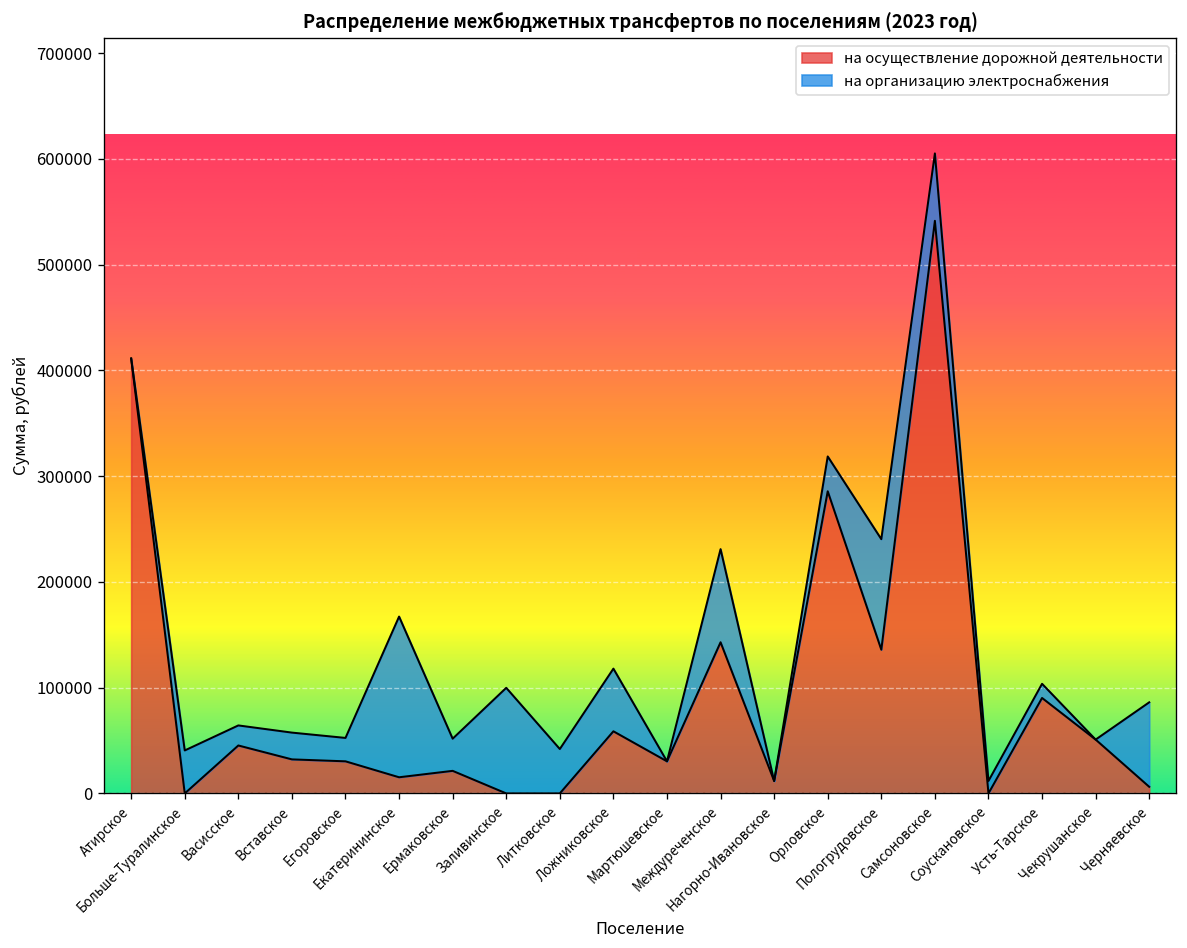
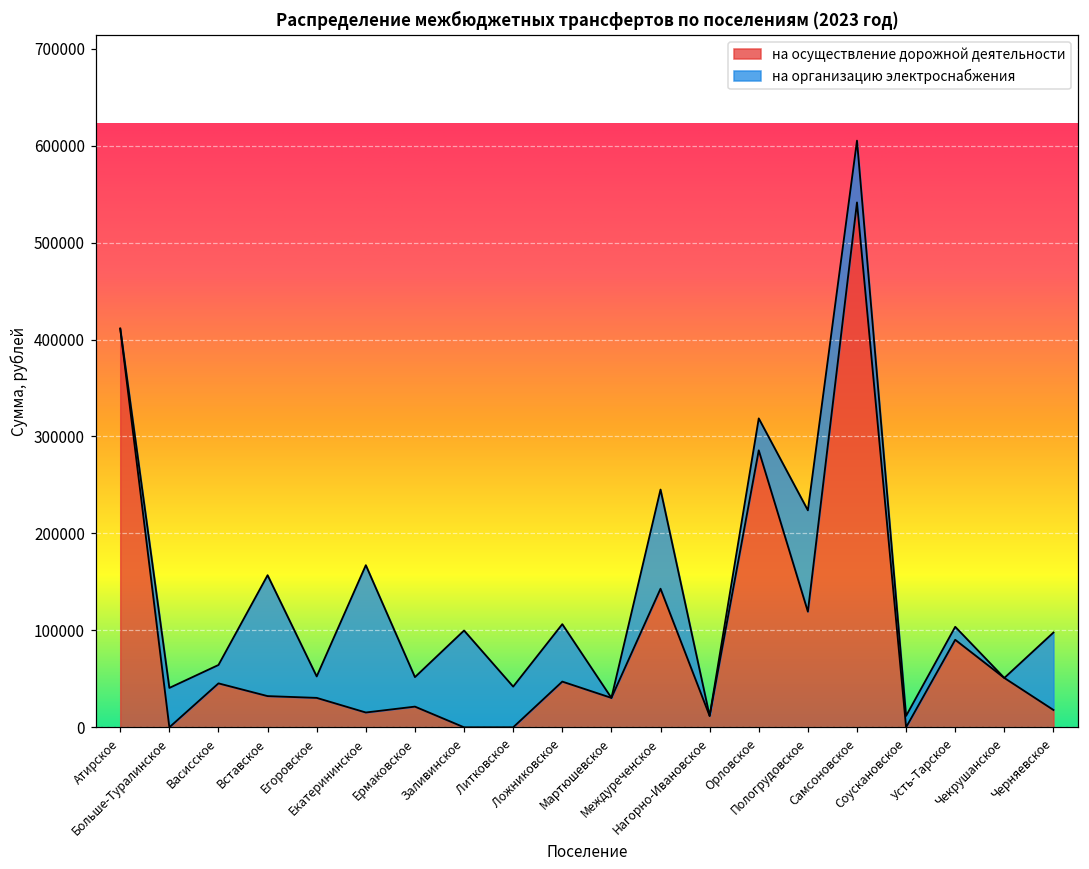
на организацию электроснабжения, Вставское: 30000 -> 120000
на осуществление дорожной деятельности, Ложниковское: 60000 -> 50000
на организацию электроснабжения, Междуреченское: 90000 -> 100000
на осуществление дорожной деятельности, Пологрудовское: 140000 -> 120000
на осуществление дорожной деятельности, Черняевское: 10000 -> 20000
